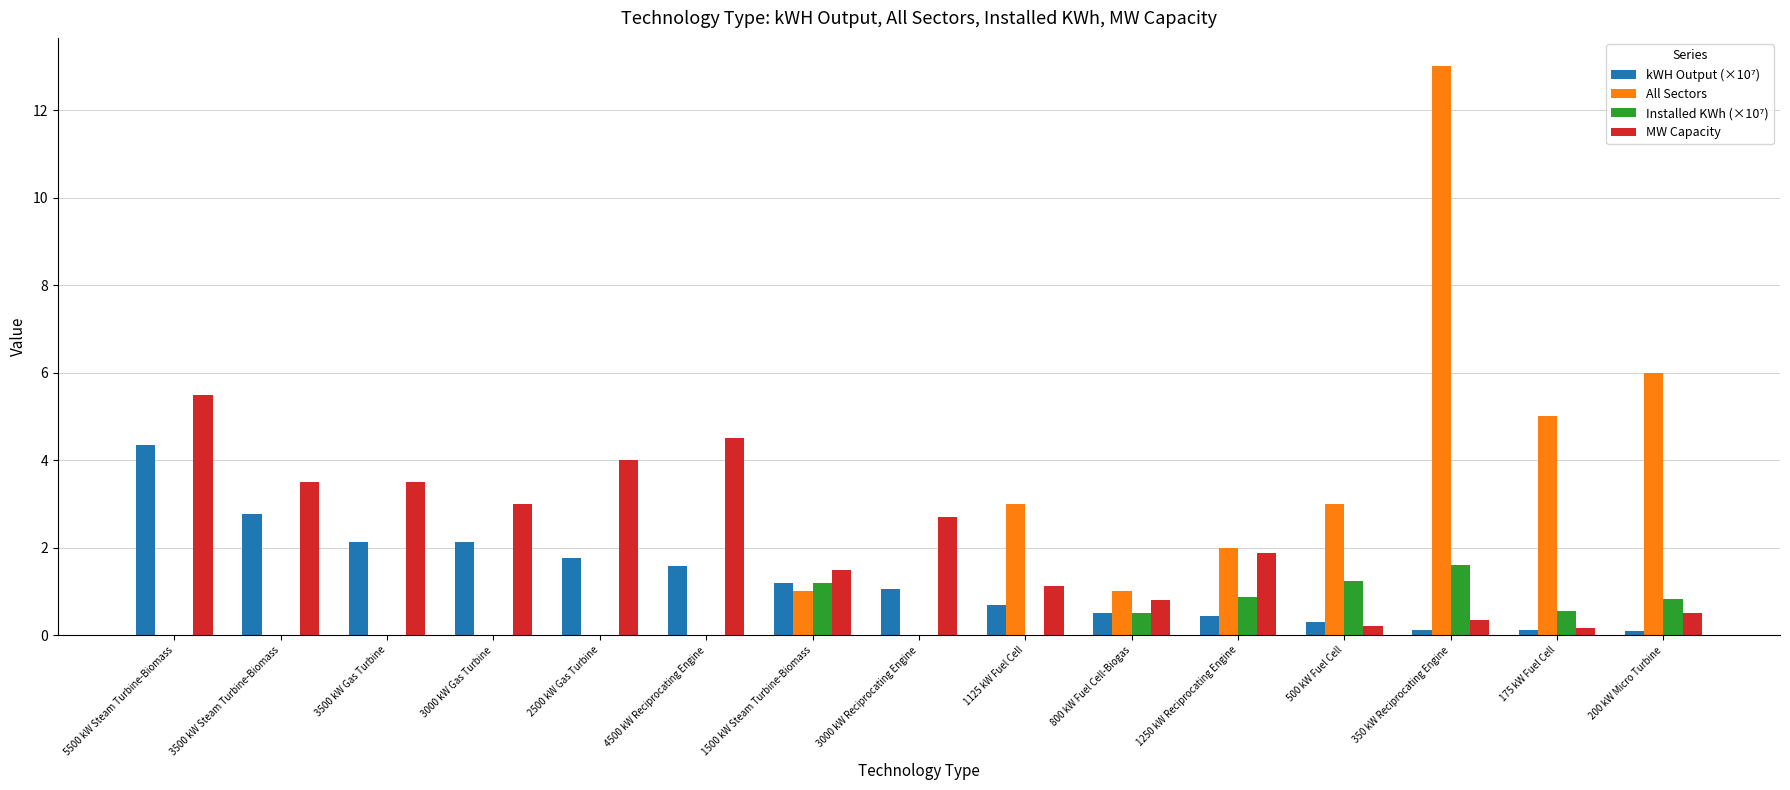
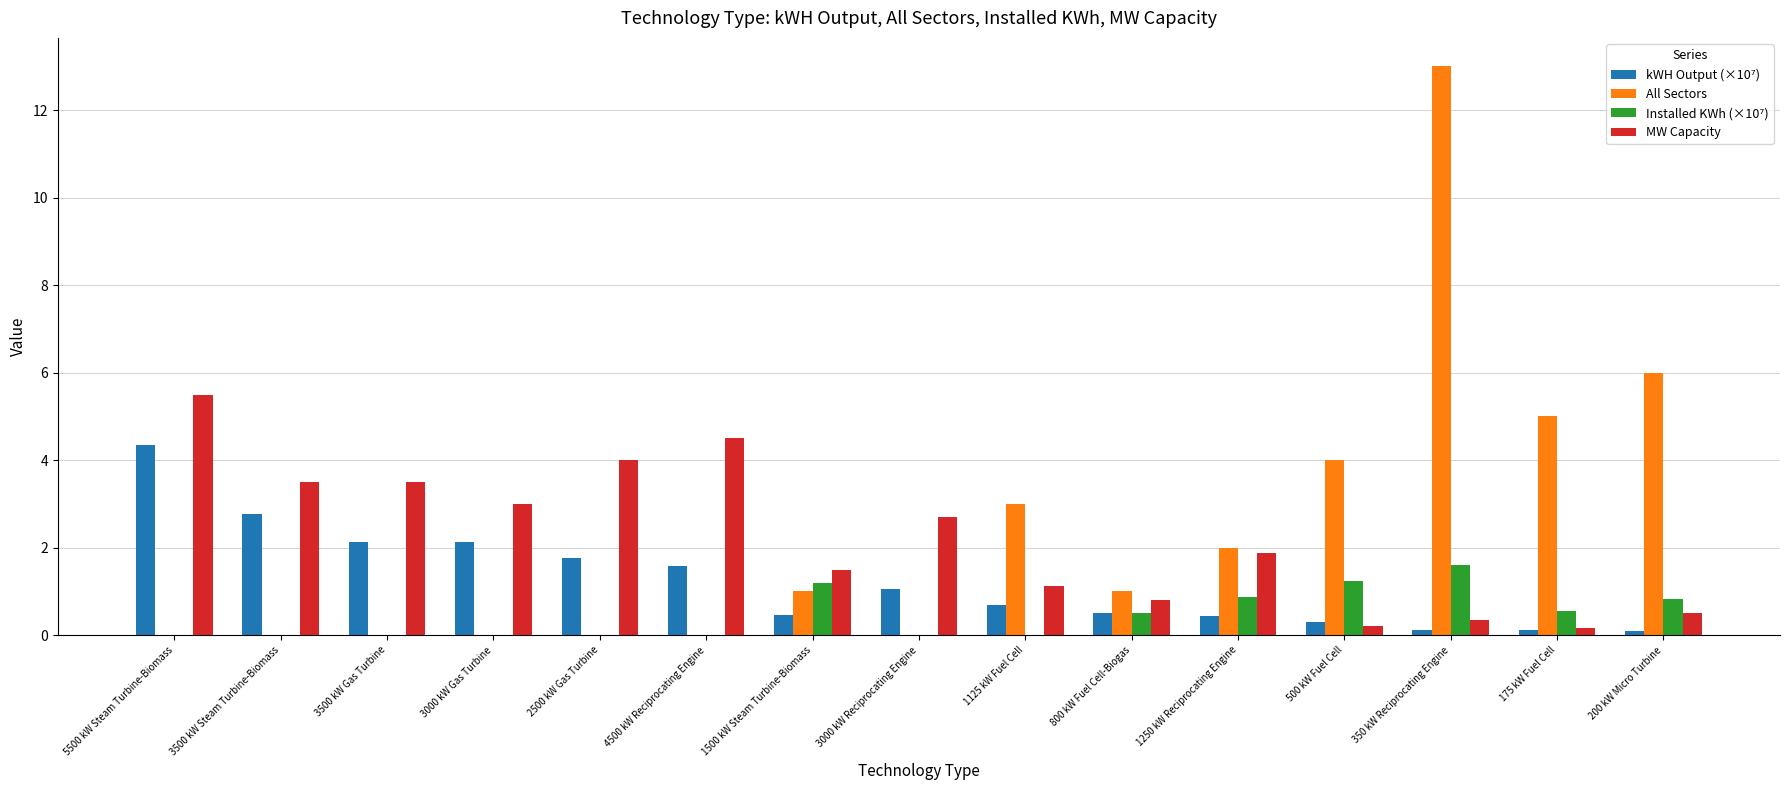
kWH Output (×10⁷), 1500 kW Steam Turbine-Biomass: 1.2 -> 0.5
All Sectors, 500 kW Fuel Cell: 3 -> 4
